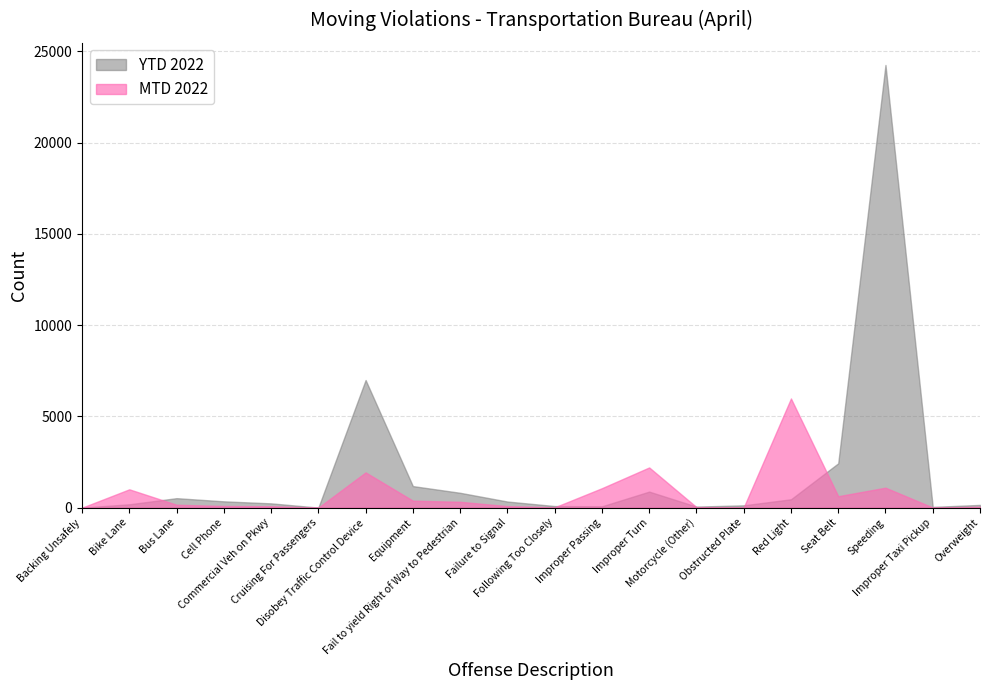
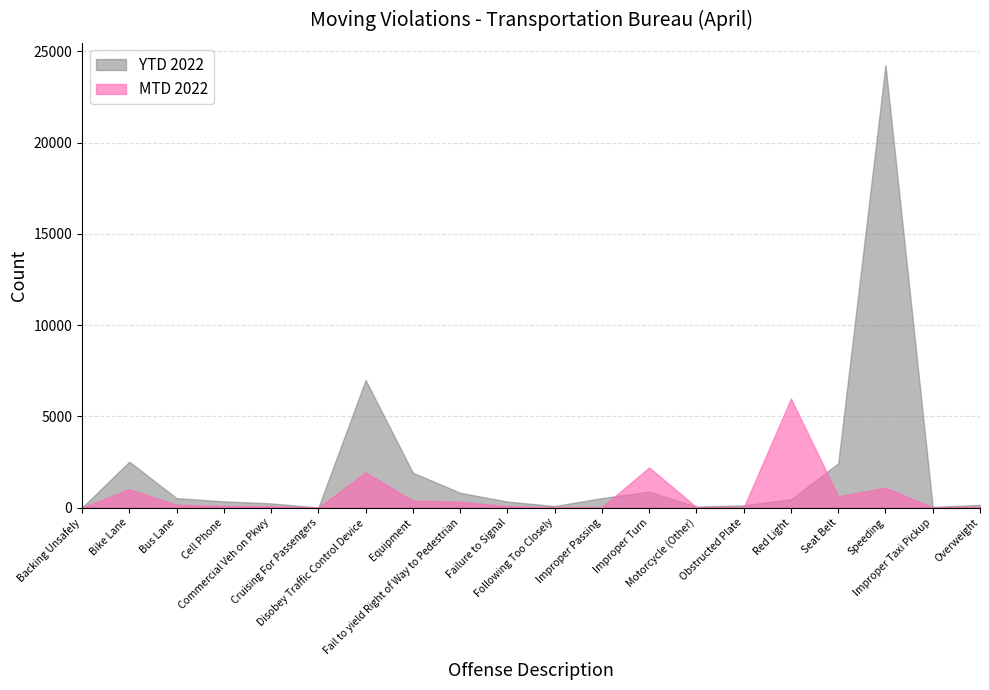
YTD 2022, Bike Lane: 200 -> 2500
YTD 2022, Equipment: 1200 -> 1900
YTD 2022, Improper Passing: 100 -> 500
MTD 2022, Improper Passing: 1100 -> 0
